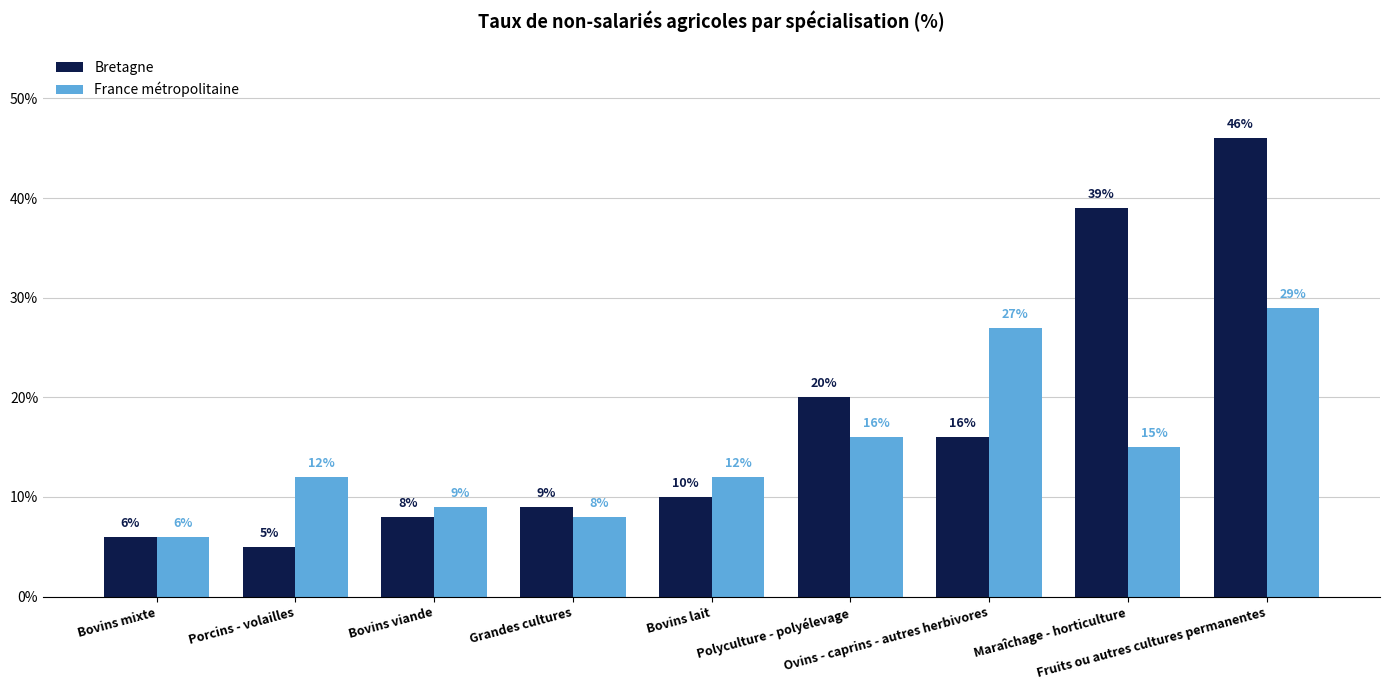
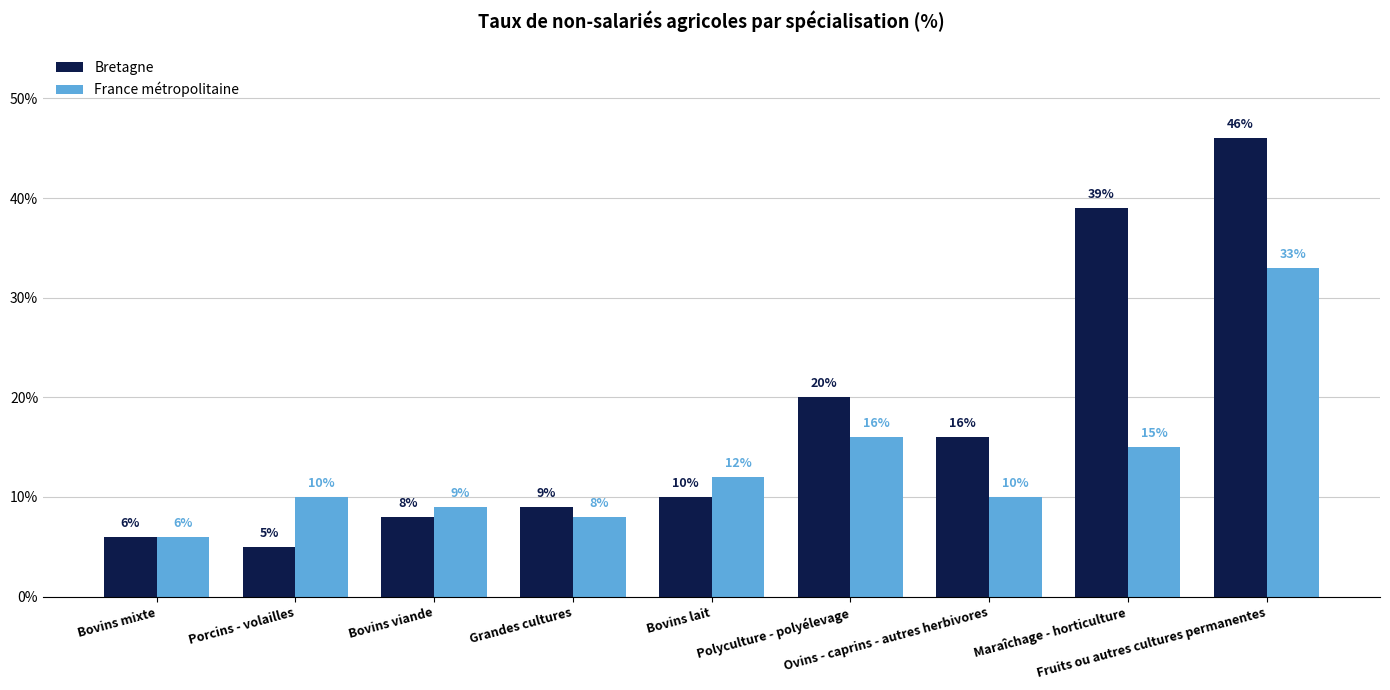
France métropolitaine, Porcins - volailles: 12% -> 10%
France métropolitaine, Ovins - caprins - autres herbivores: 27% -> 10%
France métropolitaine, Fruits ou autres cultures permanentes: 29% -> 33%
